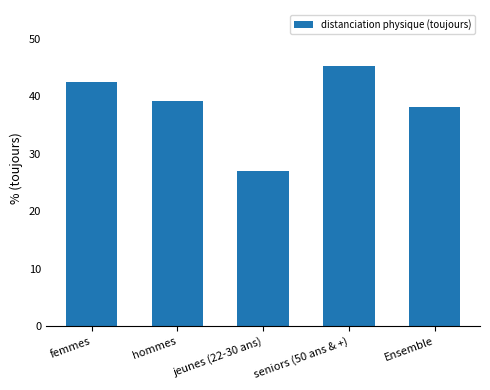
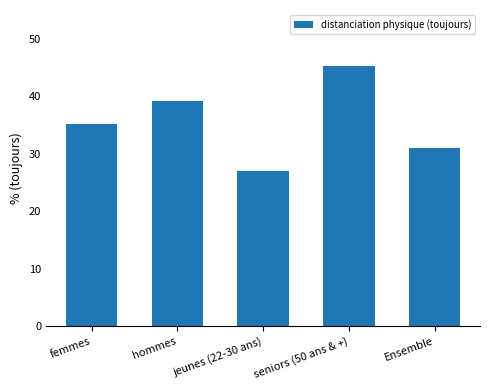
femmes: 42 -> 35
Ensemble: 38 -> 31
